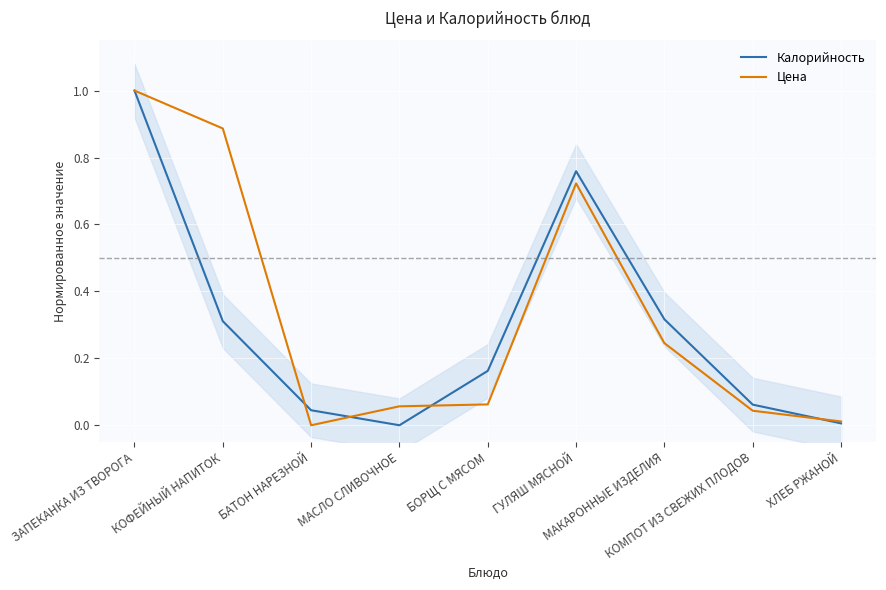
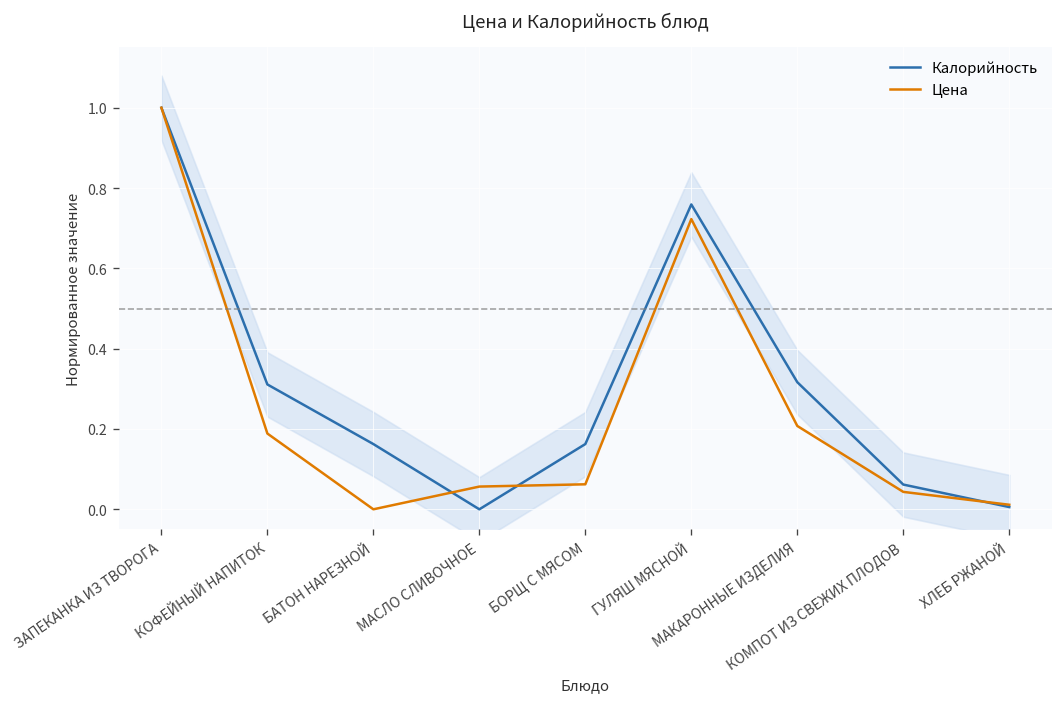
Цена, КОФЕЙНЫЙ НАПИТОК: 0.89 -> 0.19
Калорийность, БАТОН НАРЕЗНОЙ: 0.04 -> 0.16
Цена, МАКАРОННЫЕ ИЗДЕЛИЯ: 0.25 -> 0.21
